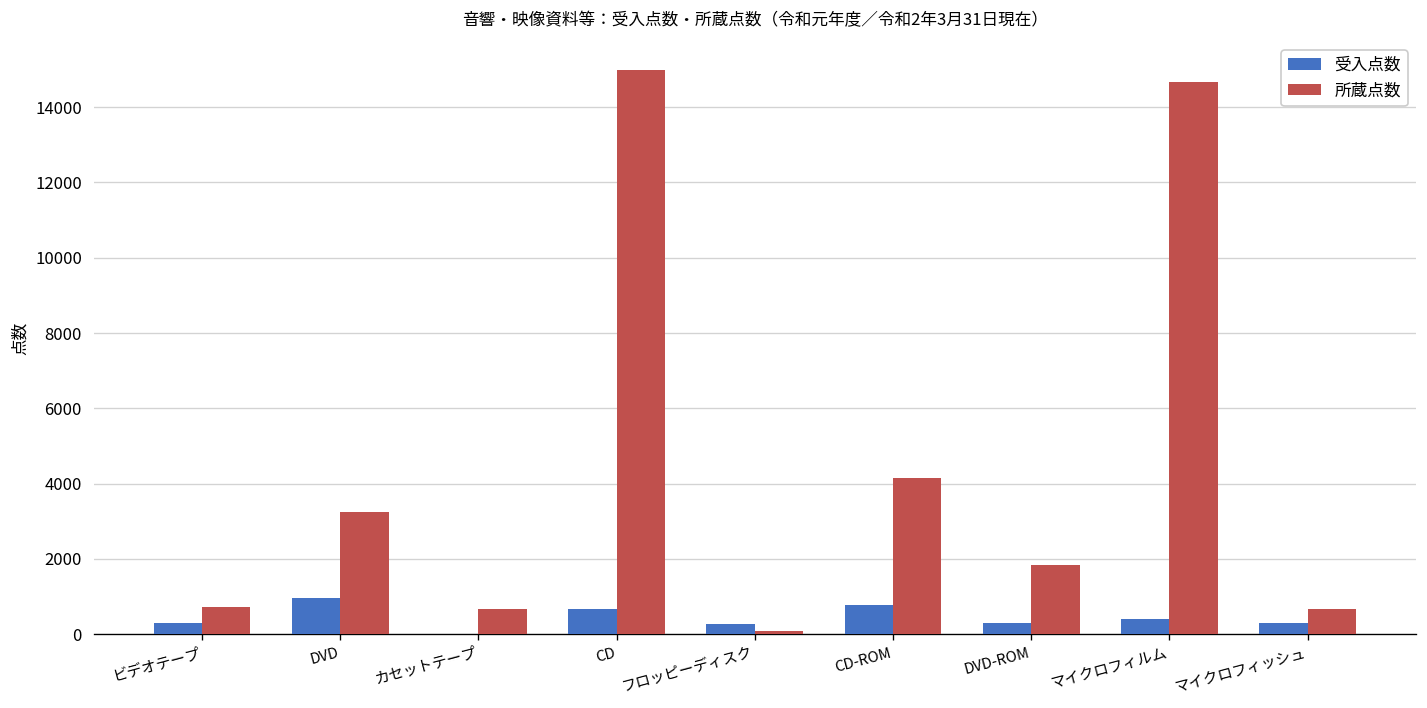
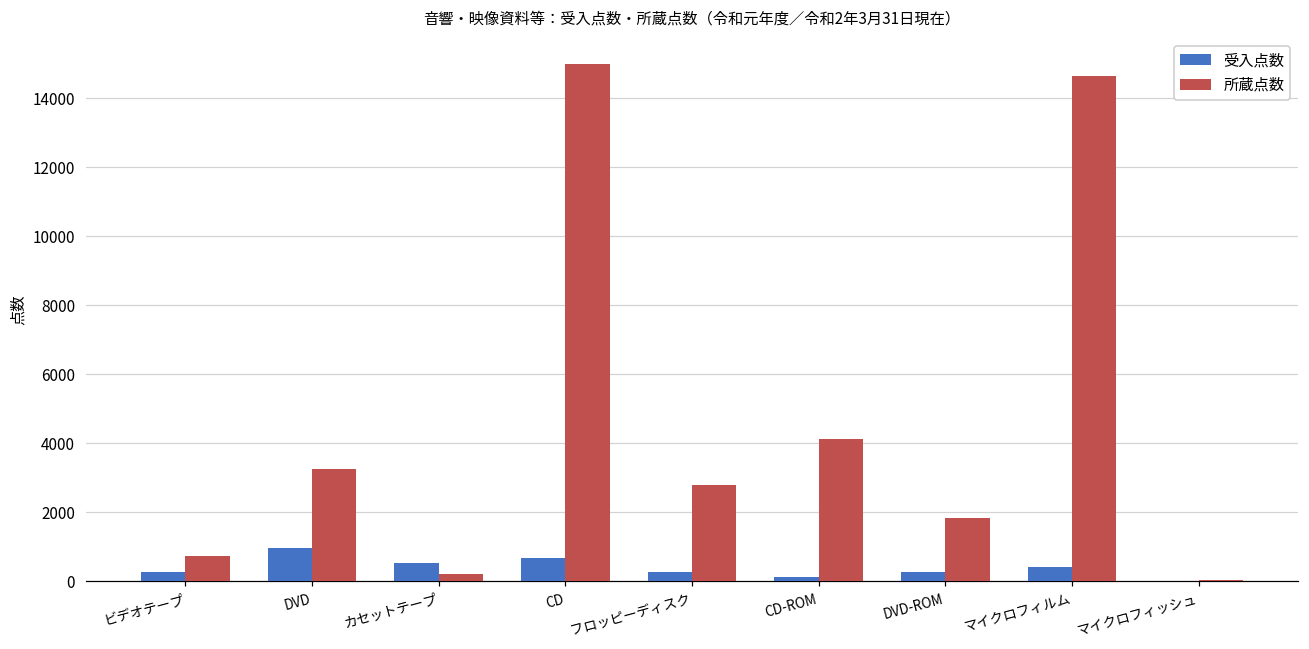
受入点数, カセットテープ: 0 -> 500
所蔵点数, カセットテープ: 700 -> 200
所蔵点数, フロッピーディスク: 100 -> 2800
受入点数, CD-ROM: 800 -> 100
受入点数, マイクロフィッシュ: 300 -> 0
所蔵点数, マイクロフィッシュ: 700 -> 100
